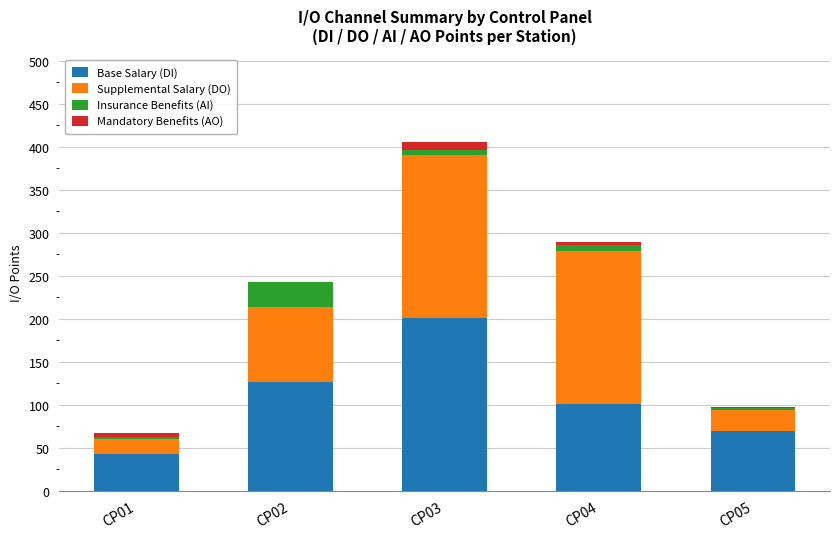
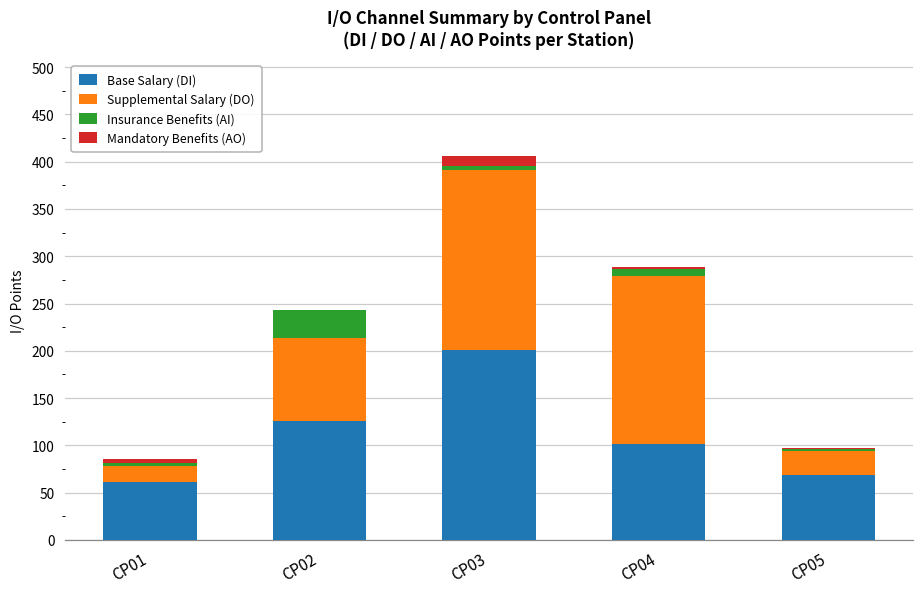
Base Salary (DI), CP01: 40 -> 60
